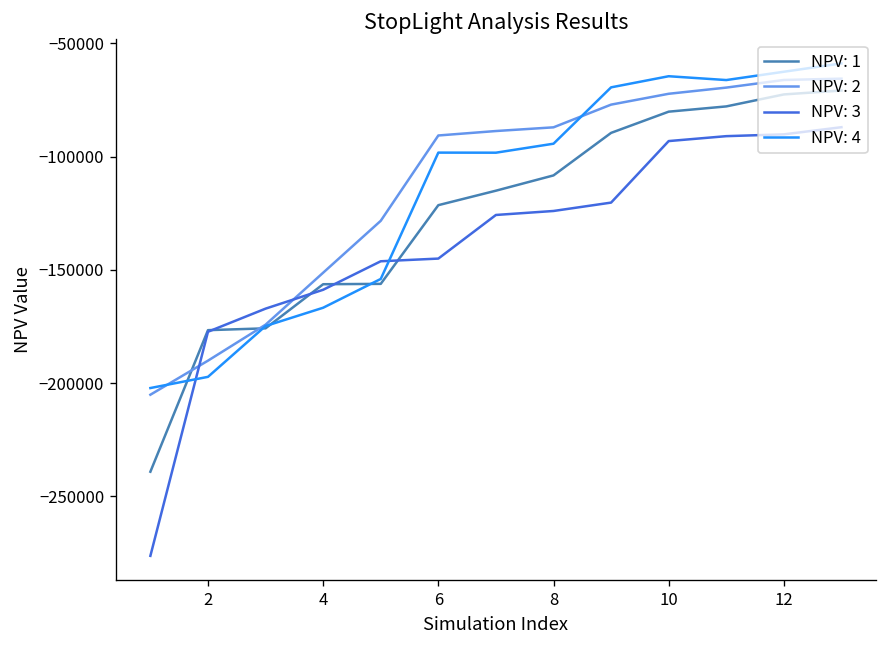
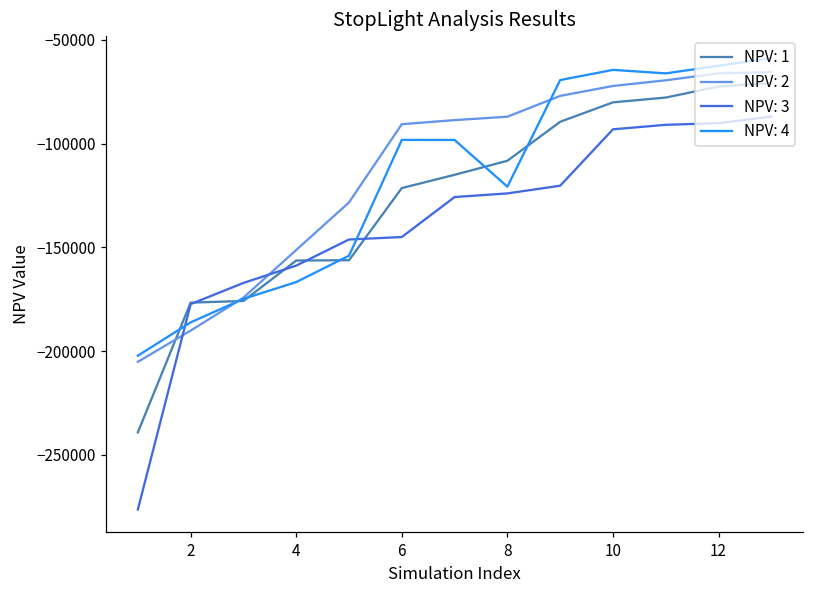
NPV: 4, 2: -197000 -> -186000
NPV: 4, 8: -94000 -> -121000
